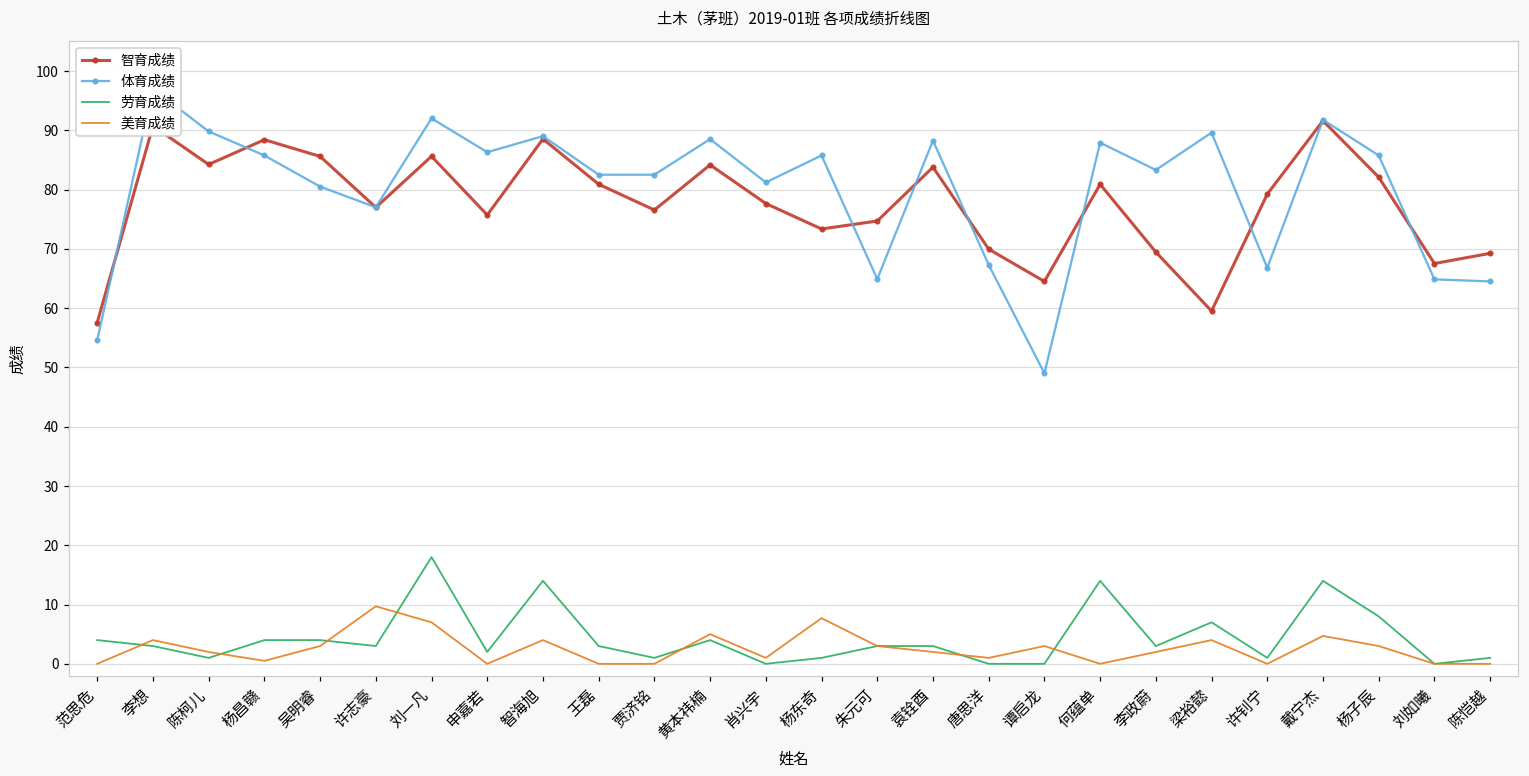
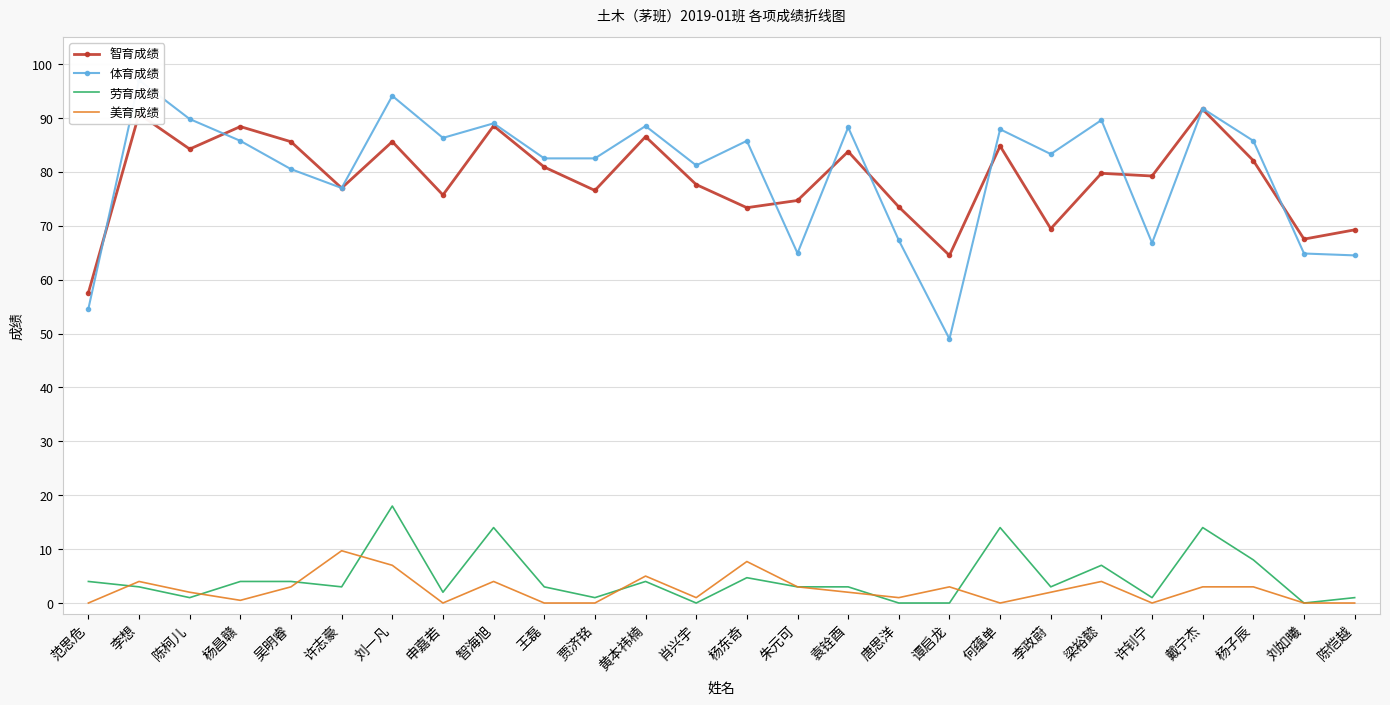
体育成绩, 刘一凡: 92 -> 94
智育成绩, 黄本祎楠: 84 -> 87
劳育成绩, 杨东奇: 1 -> 5
智育成绩, 唐思洋: 70 -> 73
智育成绩, 何蕴单: 81 -> 85
智育成绩, 梁裕懿: 60 -> 80
美育成绩, 戴宁杰: 5 -> 3
